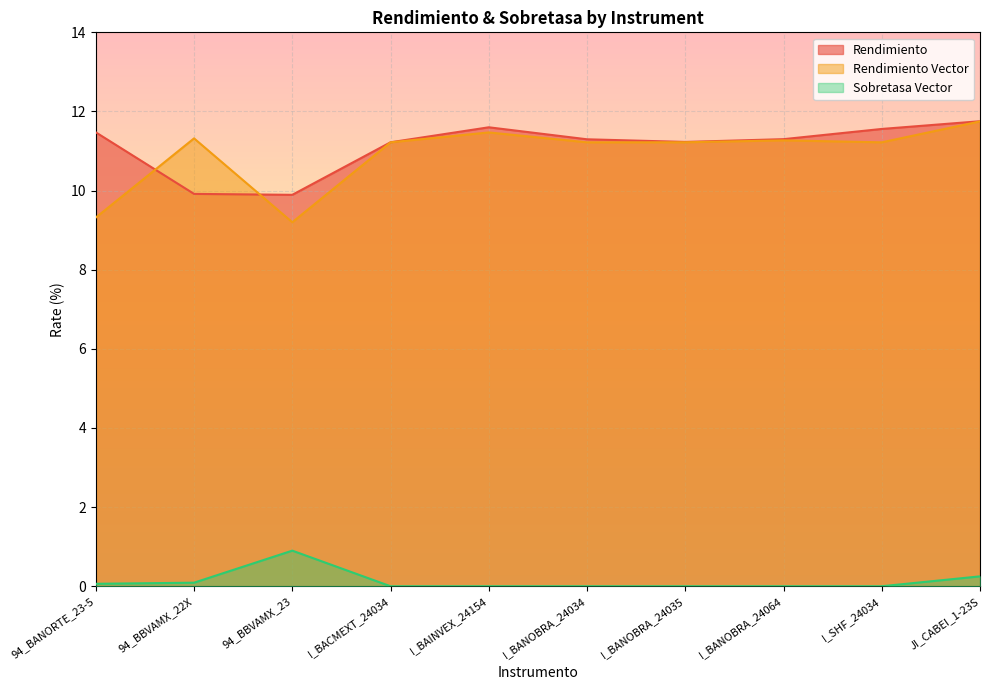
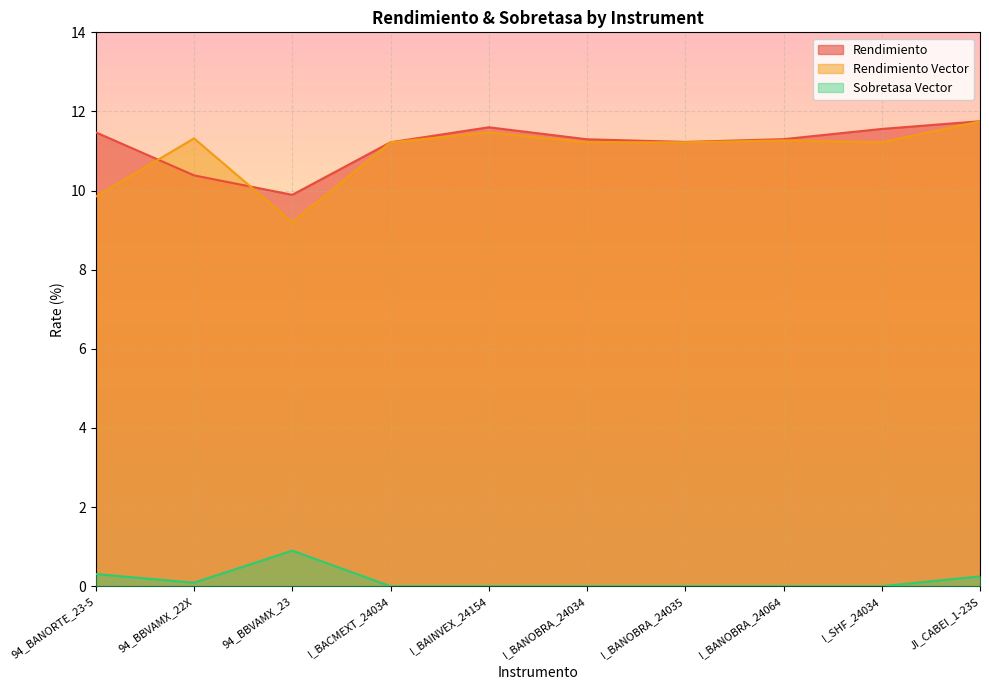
Rendimiento Vector, 94_BANORTE_23-5: 9.3 -> 9.8
Sobretasa Vector, 94_BANORTE_23-5: 0.1 -> 0.3
Rendimiento, 94_BBVAMX_22X: 9.9 -> 10.4
